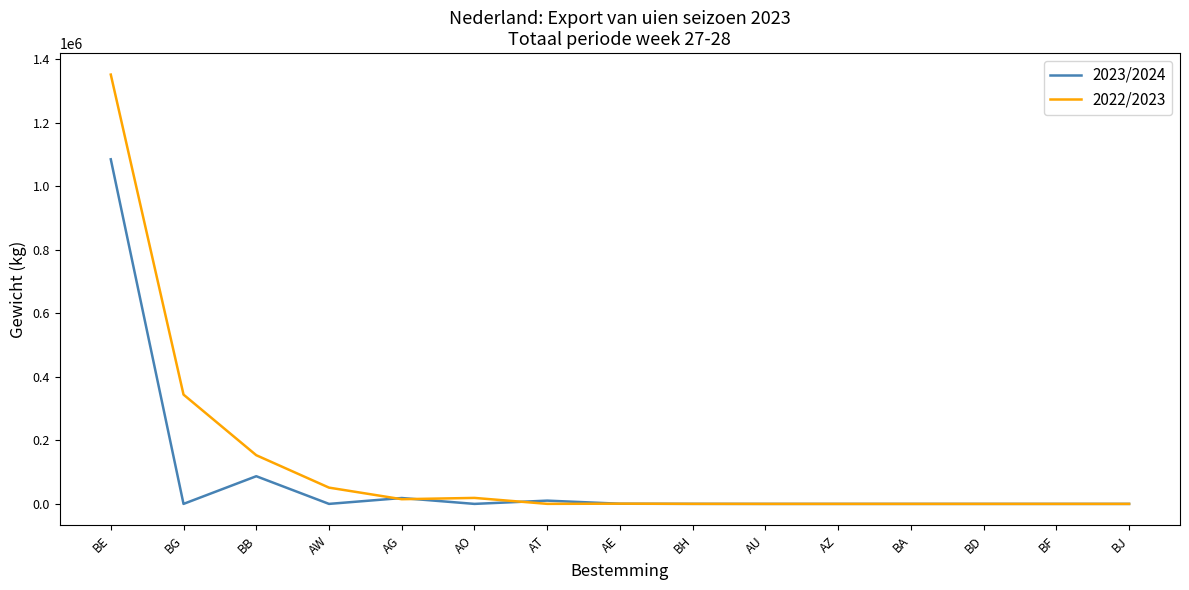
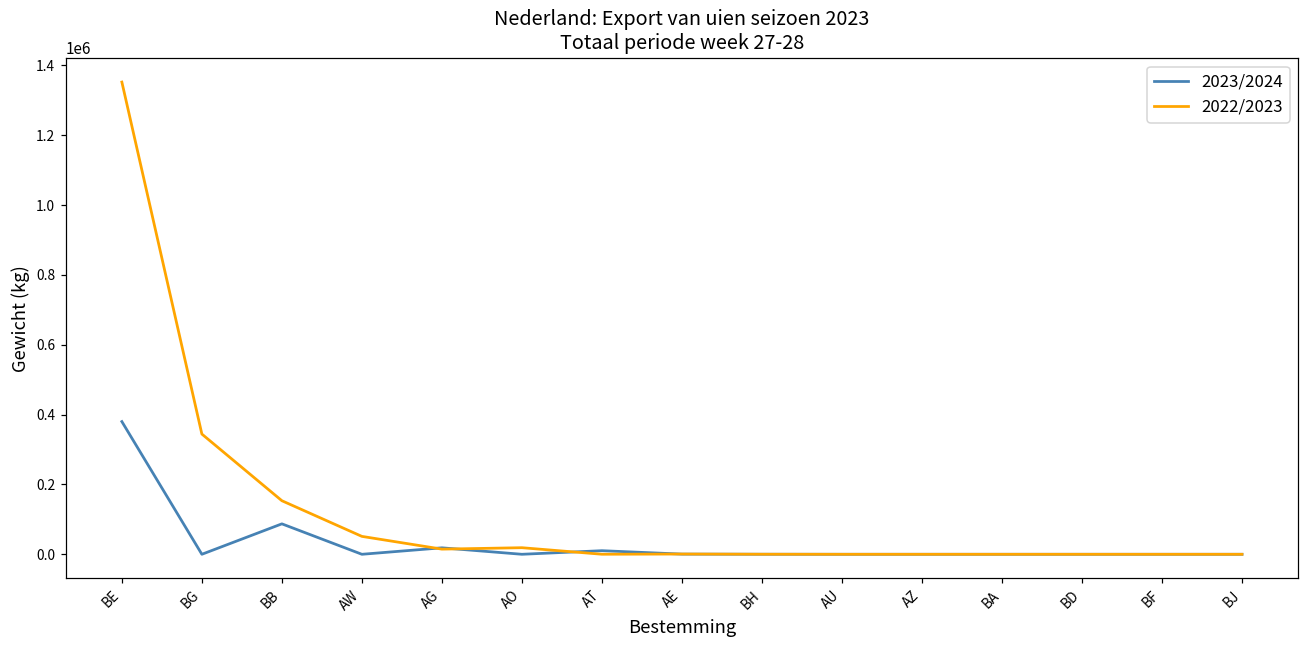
2023/2024, BE: 1090000 -> 380000
